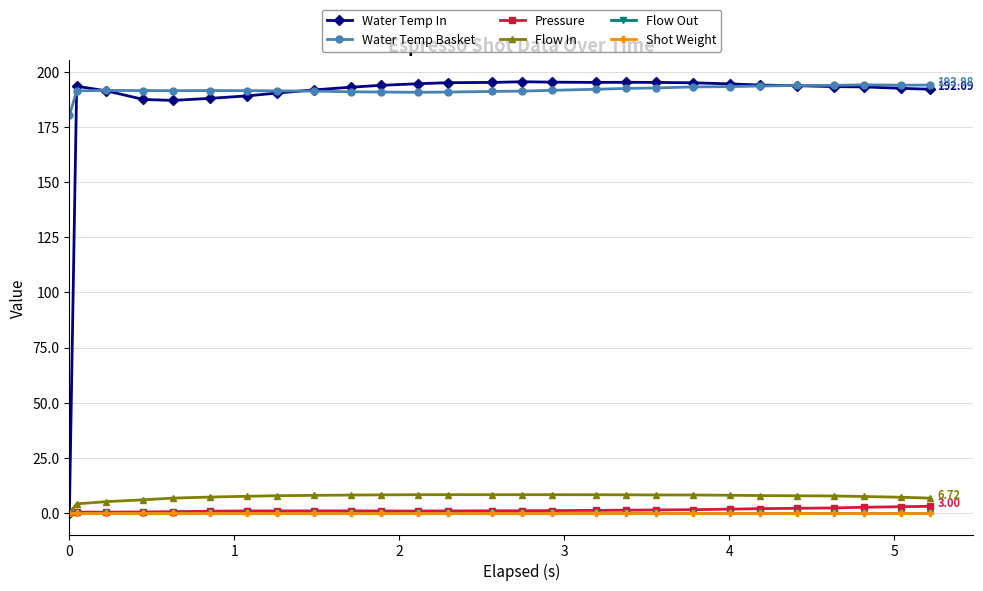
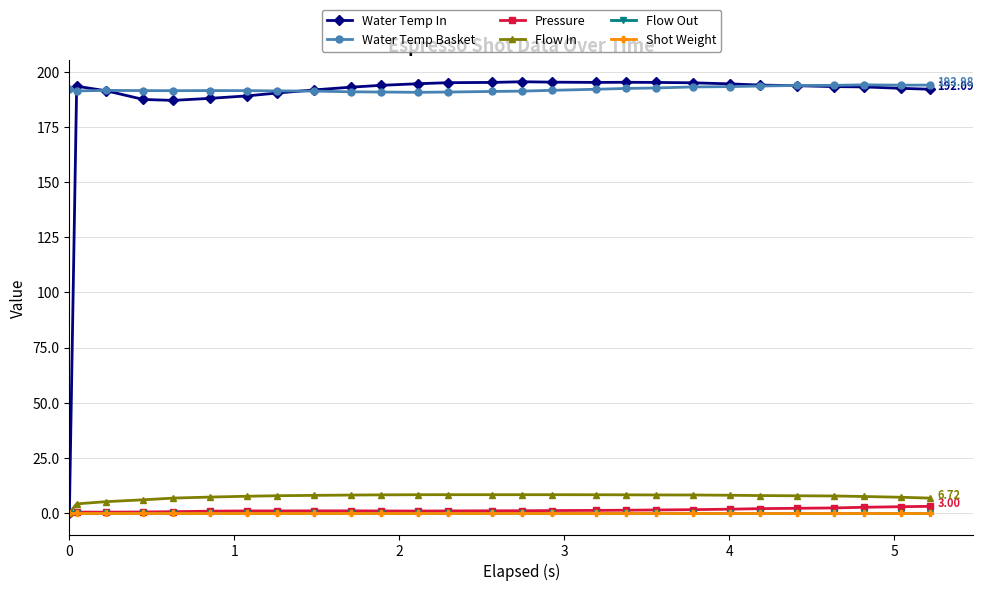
Water Temp Basket, 0: 180 -> 192
